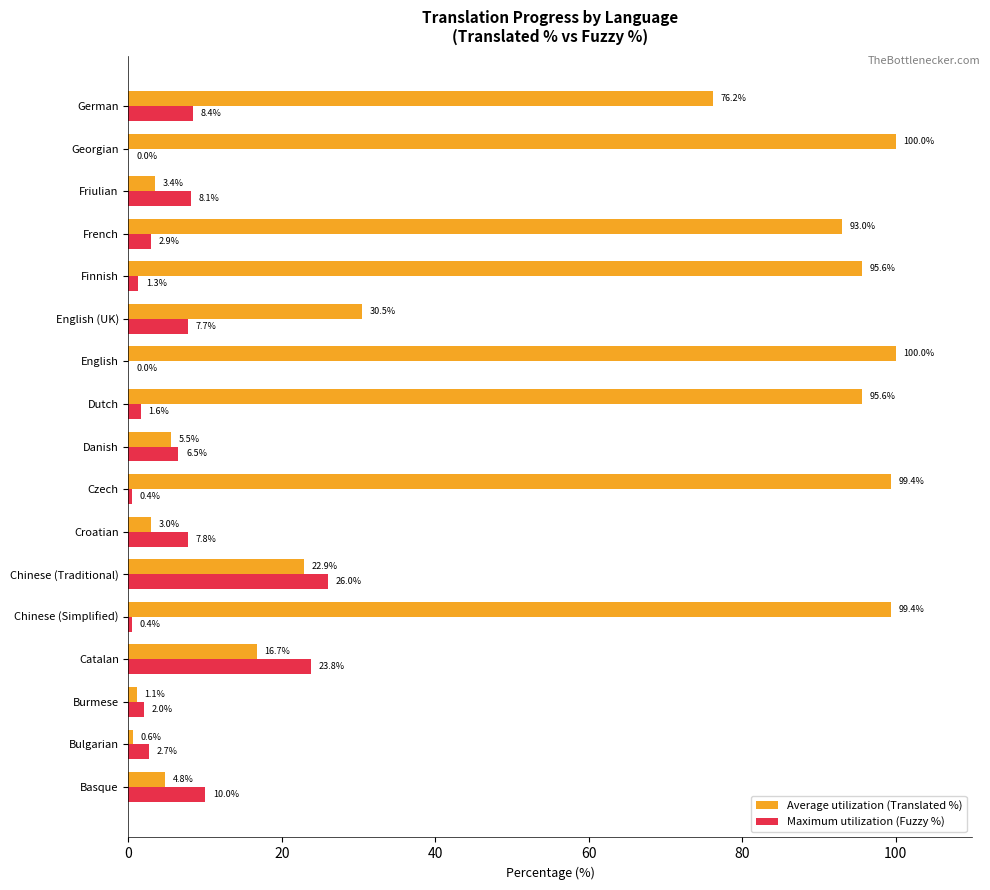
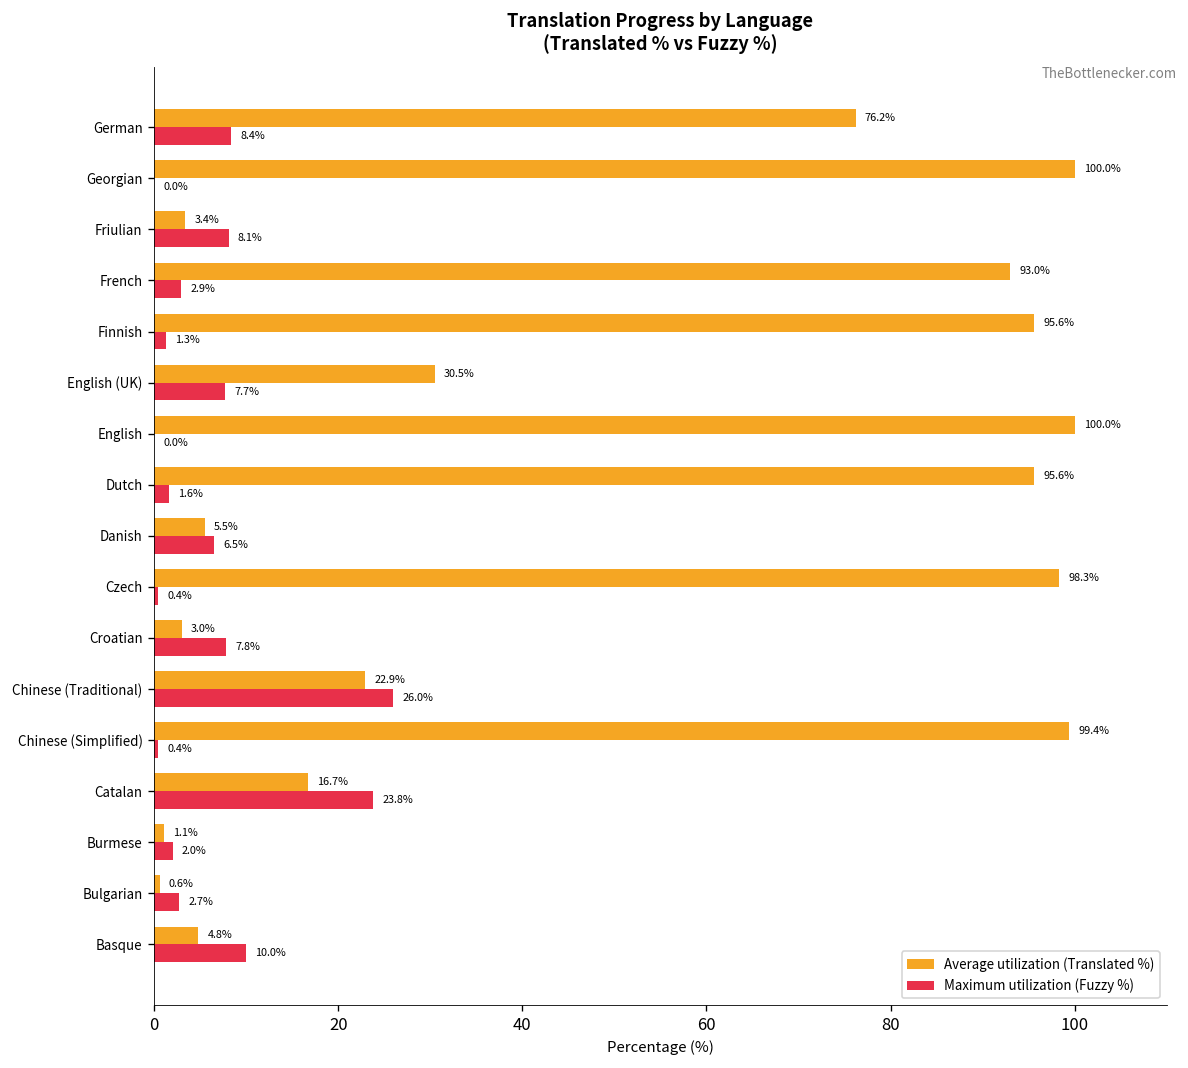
Average utilization (Translated %), Czech: 99.4% -> 98.3%
